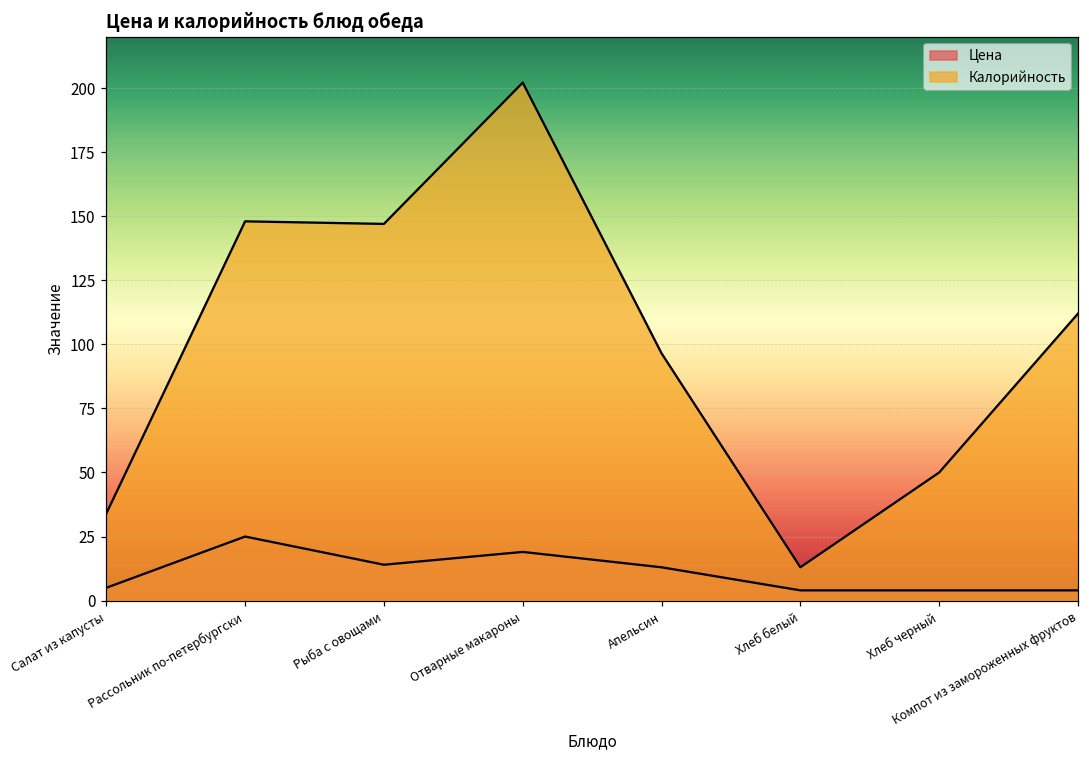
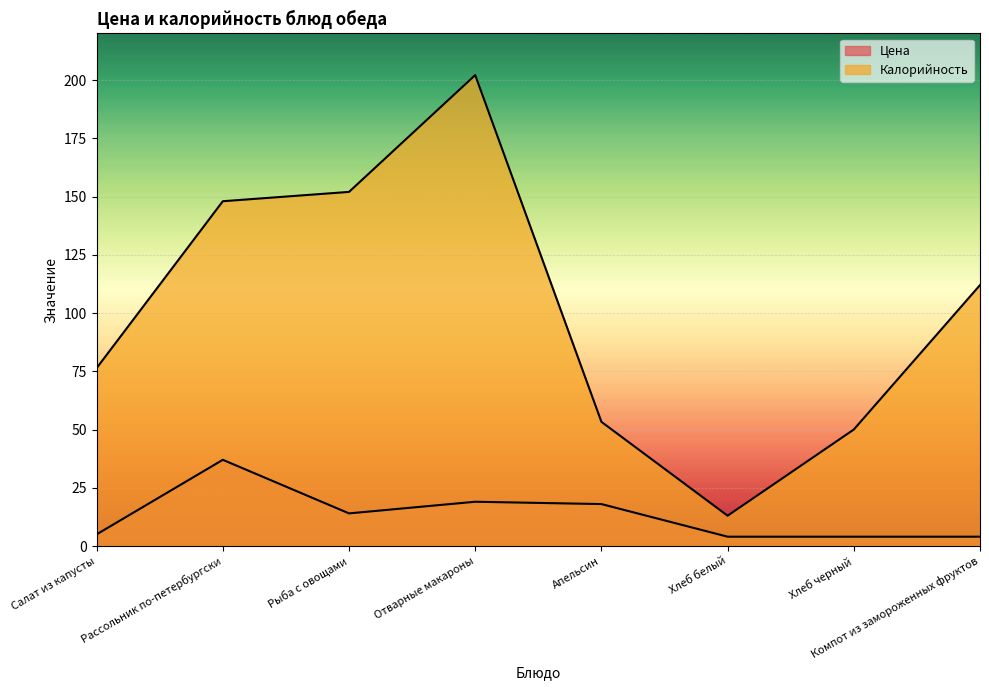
Калорийность, Салат из капусты: 34 -> 76
Цена, Рассольник по-петербургски: 25 -> 37
Калорийность, Рыба с овощами: 147 -> 152
Цена, Апельсин: 13 -> 18
Калорийность, Апельсин: 97 -> 53
